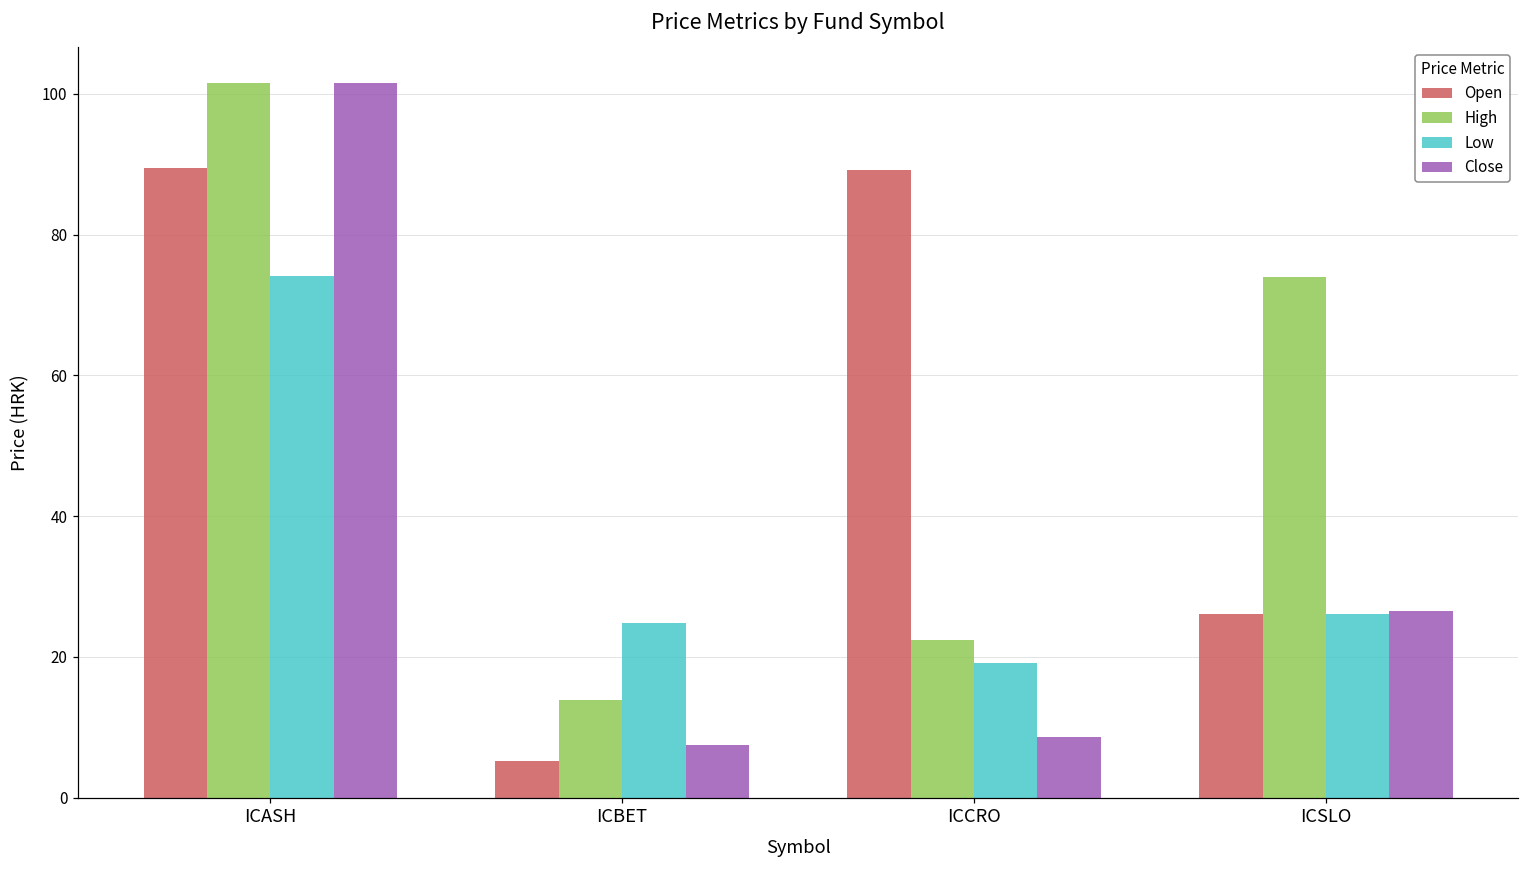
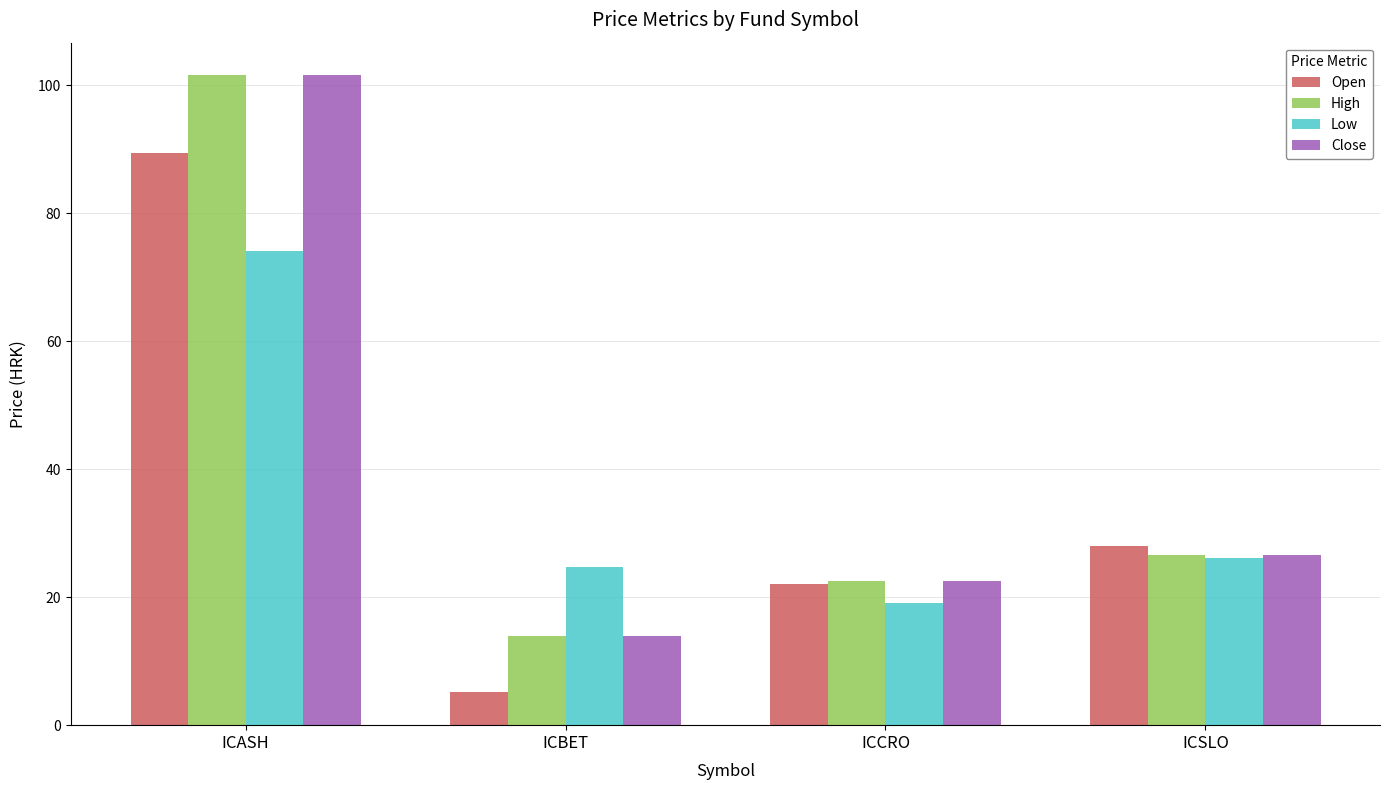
Close, ICBET: 7 -> 14
Open, ICCRO: 89 -> 22
Close, ICCRO: 9 -> 22
Open, ICSLO: 26 -> 28
High, ICSLO: 74 -> 27
